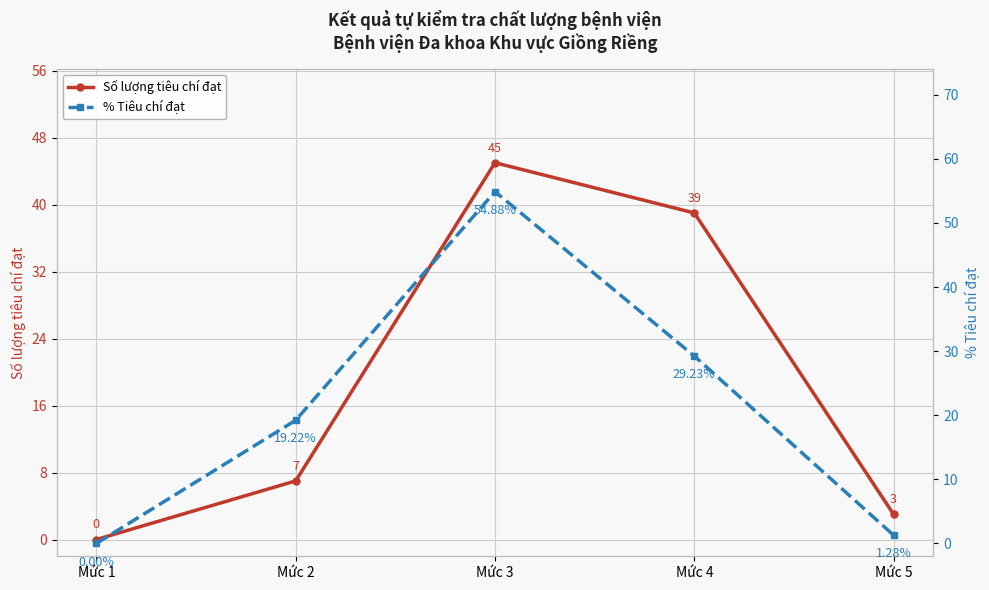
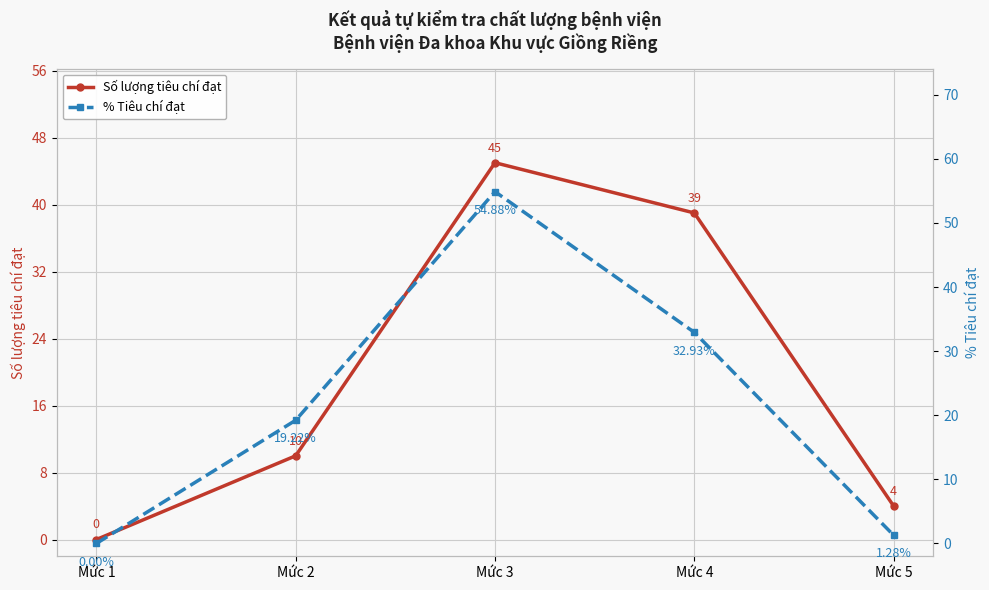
Số lượng tiêu chí đạt, Mức 2: 7 -> 10
Số lượng tiêu chí đạt, Mức 5: 3 -> 4
% Tiêu chí đạt, Mức 4: 29.23% -> 32.93%
